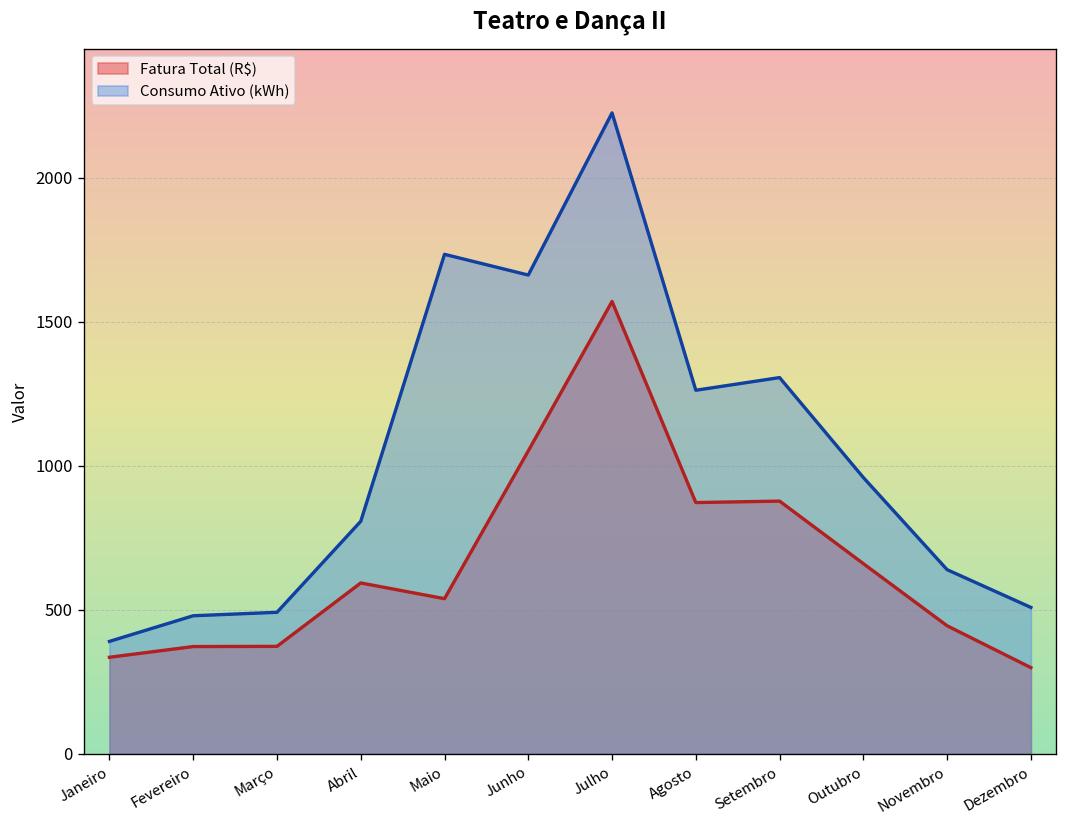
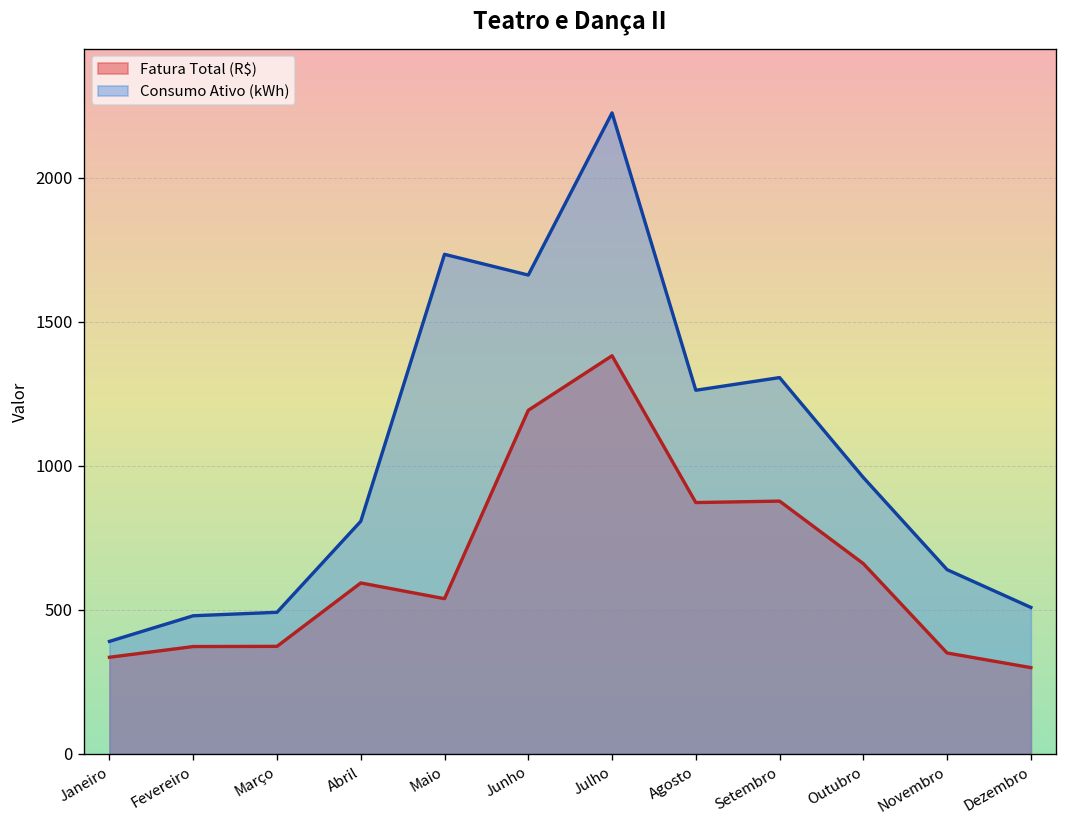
Fatura Total (R$), Junho: 1050 -> 1190
Fatura Total (R$), Julho: 1570 -> 1380
Fatura Total (R$), Novembro: 450 -> 350
